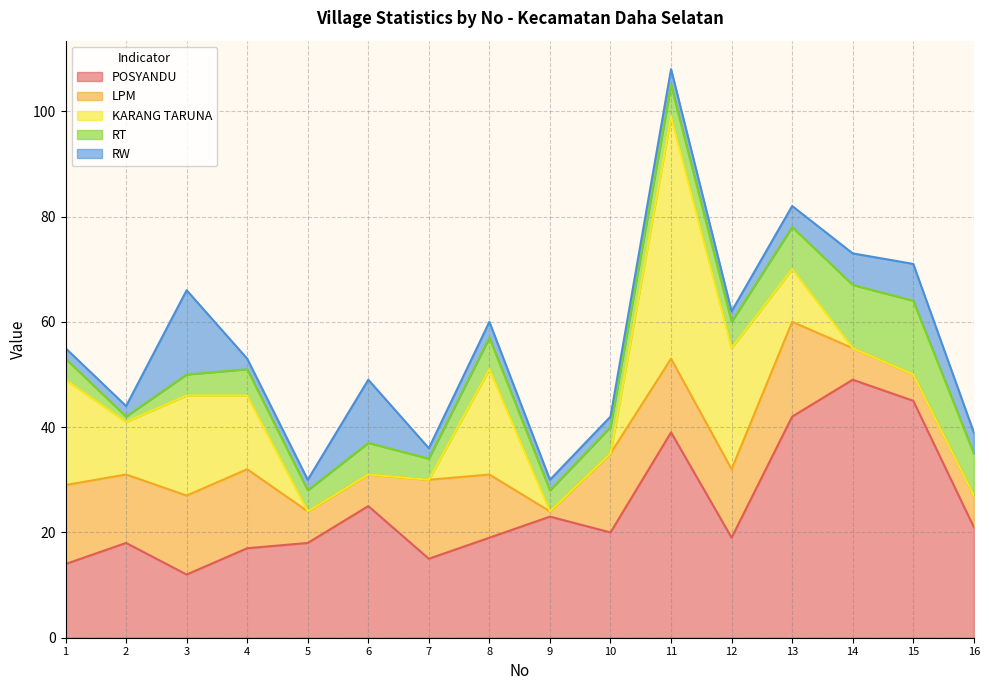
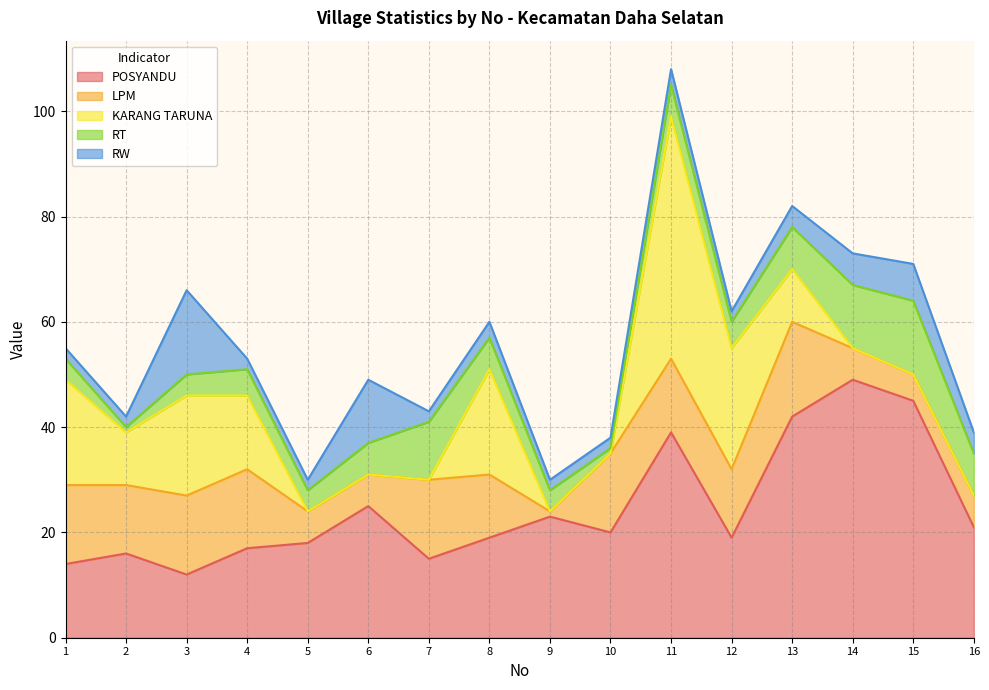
POSYANDU, 2: 18 -> 16
RT, 7: 4 -> 11
RT, 10: 5 -> 1
